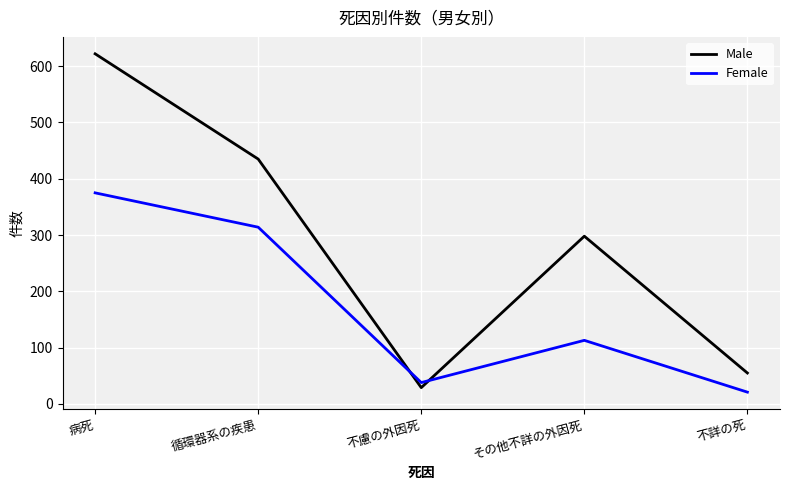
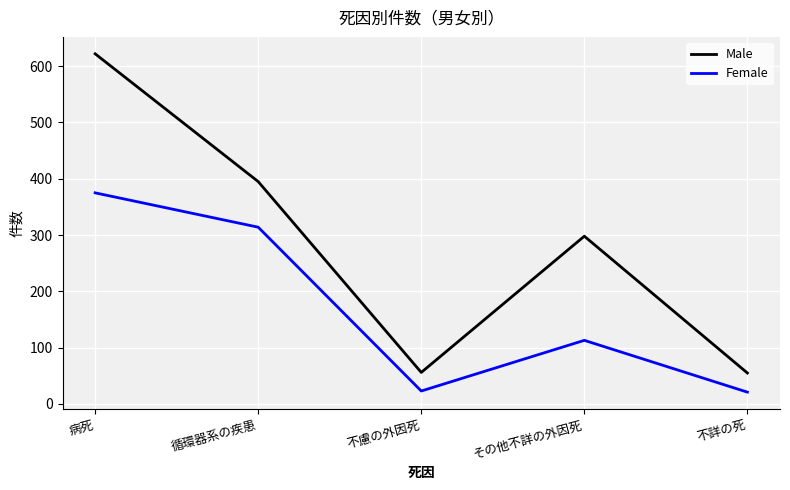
Male, 循環器系の疾患: 440 -> 400
Male, 不慮の外因死: 30 -> 60
Female, 不慮の外因死: 40 -> 20
